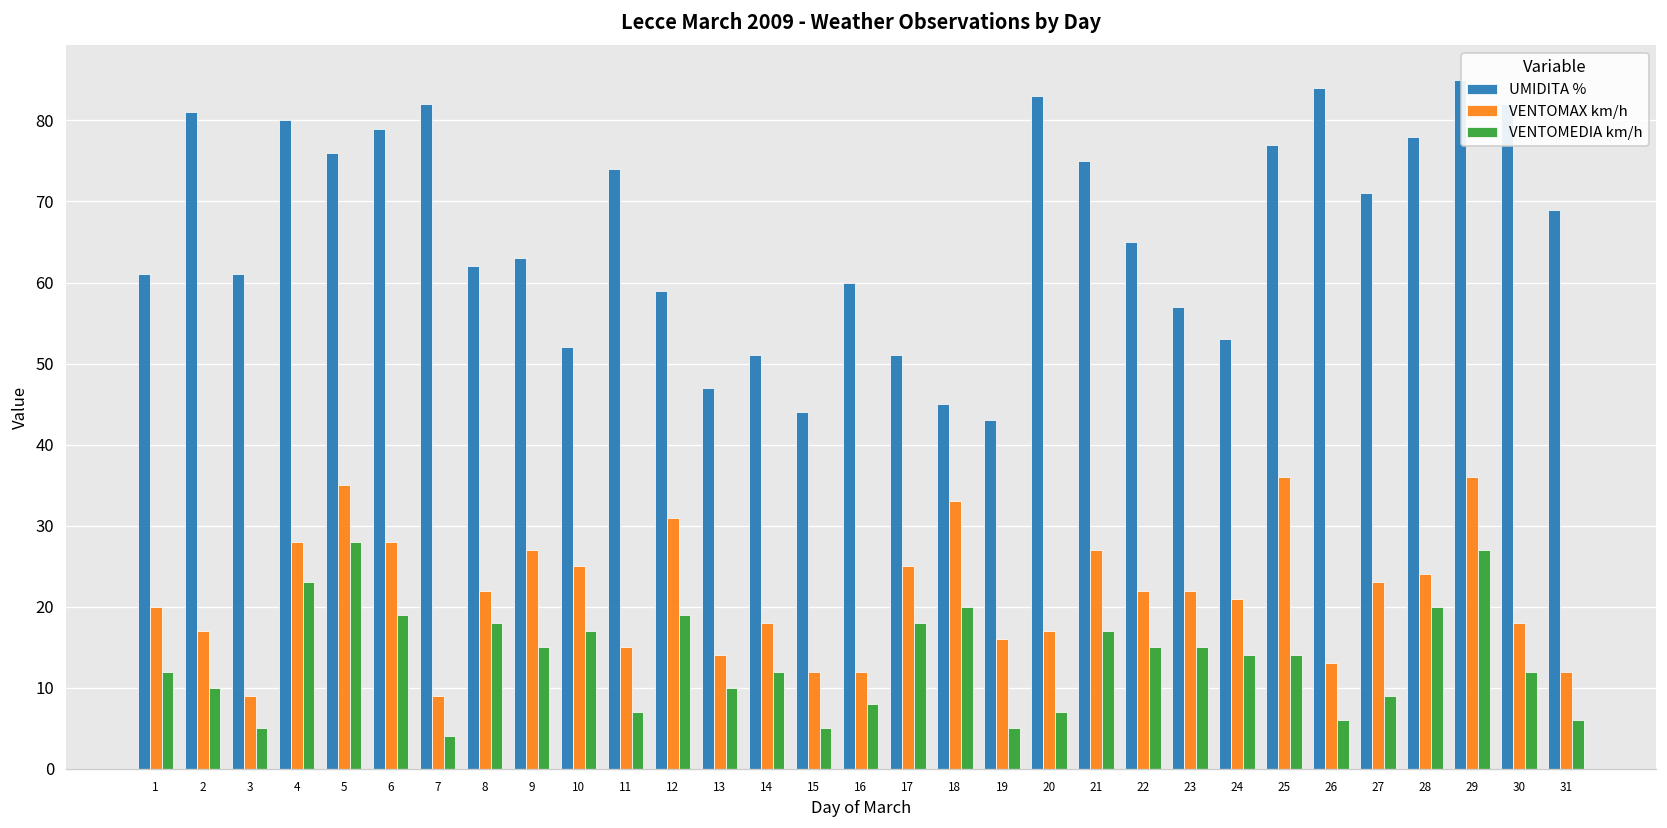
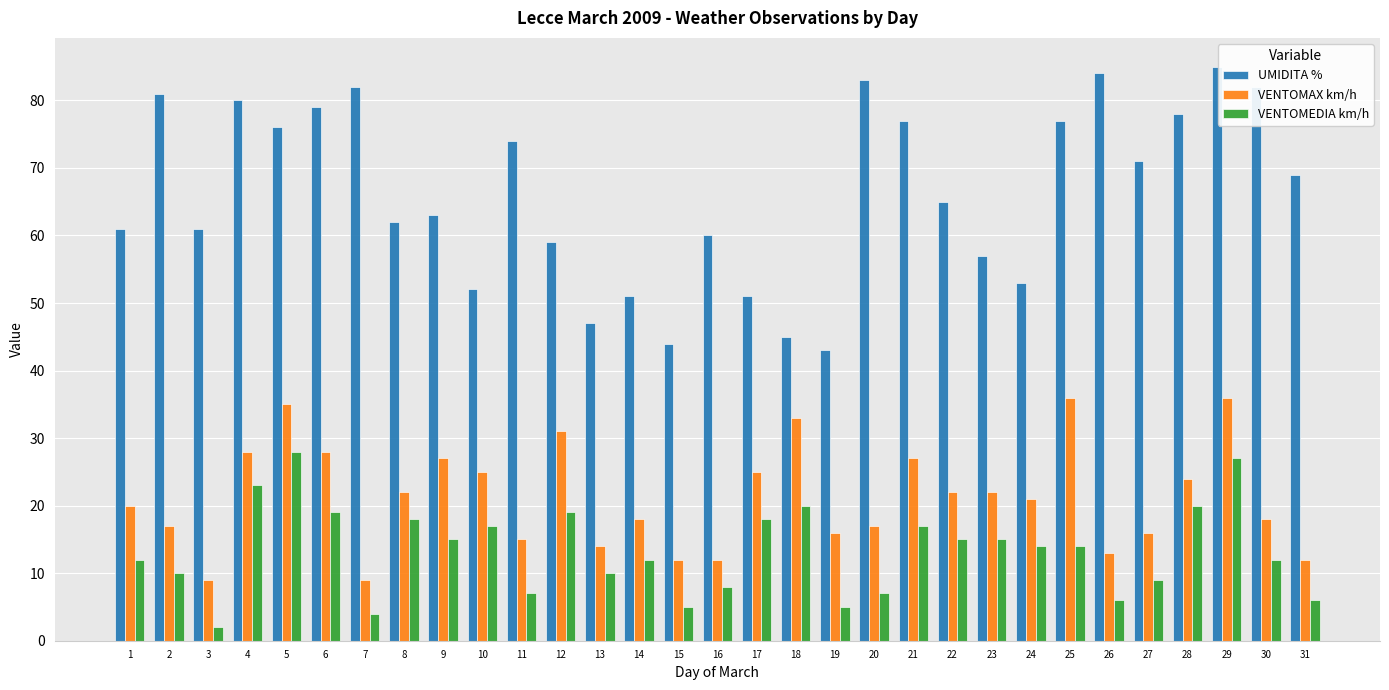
VENTOMEDIA km/h, 3: 5 -> 2
UMIDITA %, 21: 75 -> 77
VENTOMAX km/h, 27: 23 -> 16
